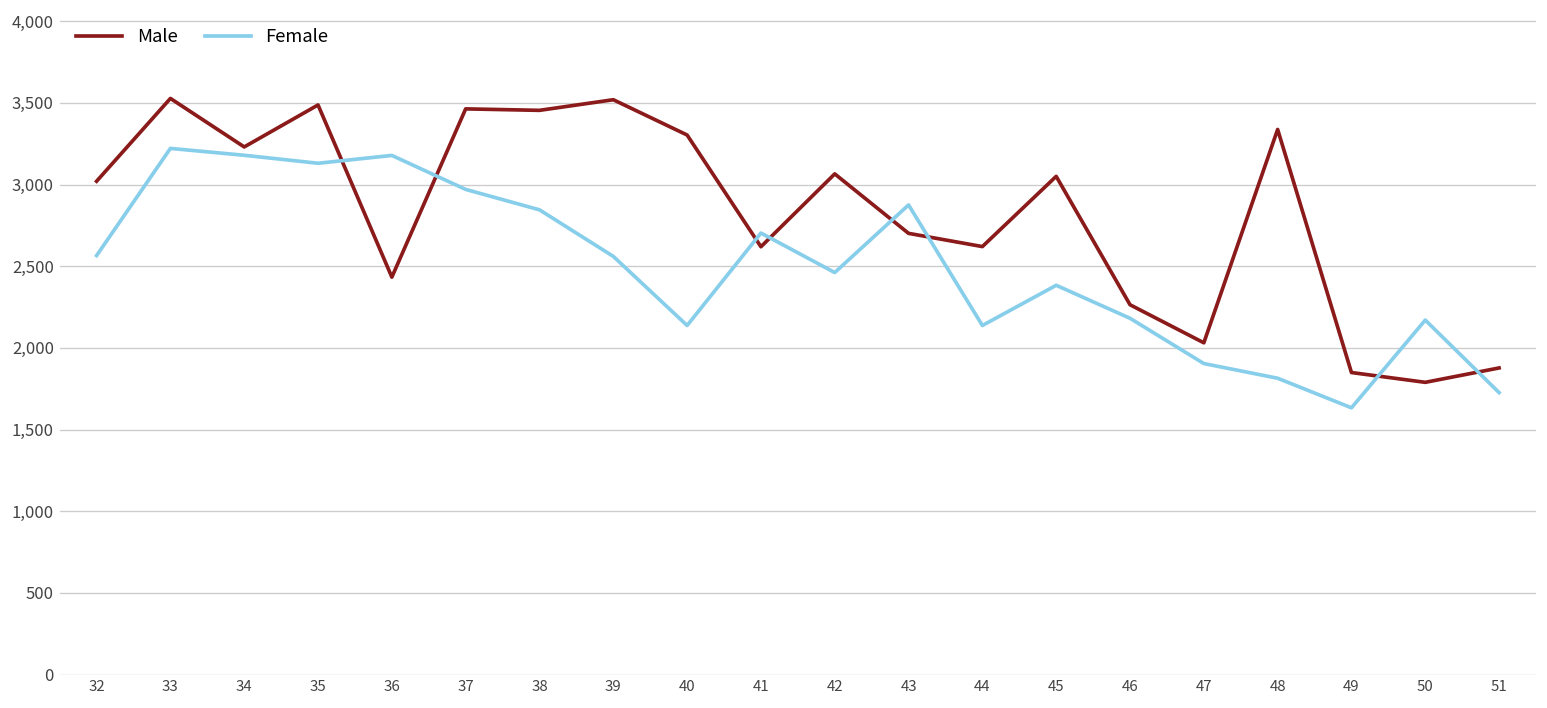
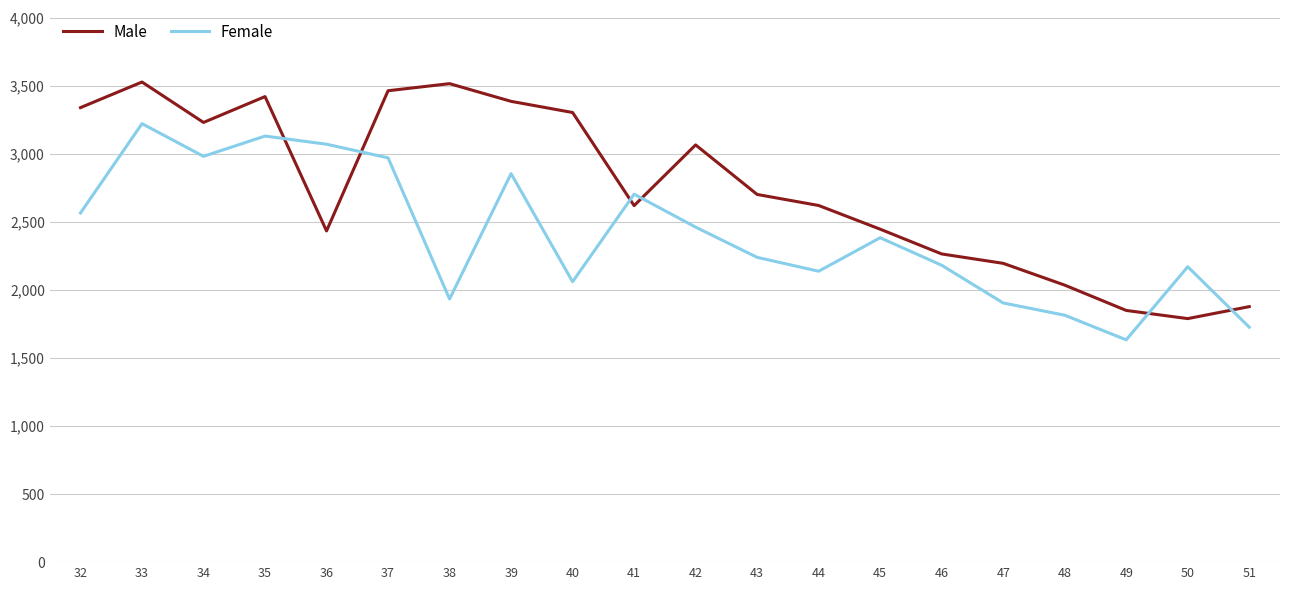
Male, 32: 3,020 -> 3,340
Female, 34: 3,180 -> 2,980
Male, 35: 3,490 -> 3,420
Female, 36: 3,180 -> 3,070
Male, 38: 3,450 -> 3,520
Female, 38: 2,850 -> 1,930
Male, 39: 3,520 -> 3,390
Female, 39: 2,560 -> 2,850
Female, 40: 2,140 -> 2,060
Female, 43: 2,880 -> 2,240
Male, 45: 3,050 -> 2,450
Male, 47: 2,030 -> 2,200
Male, 48: 3,340 -> 2,040
